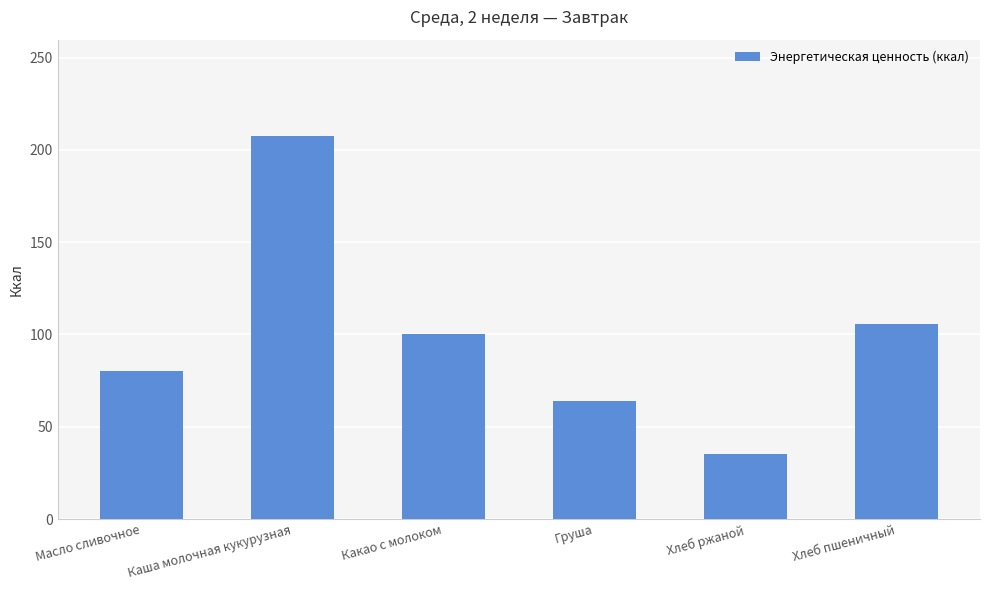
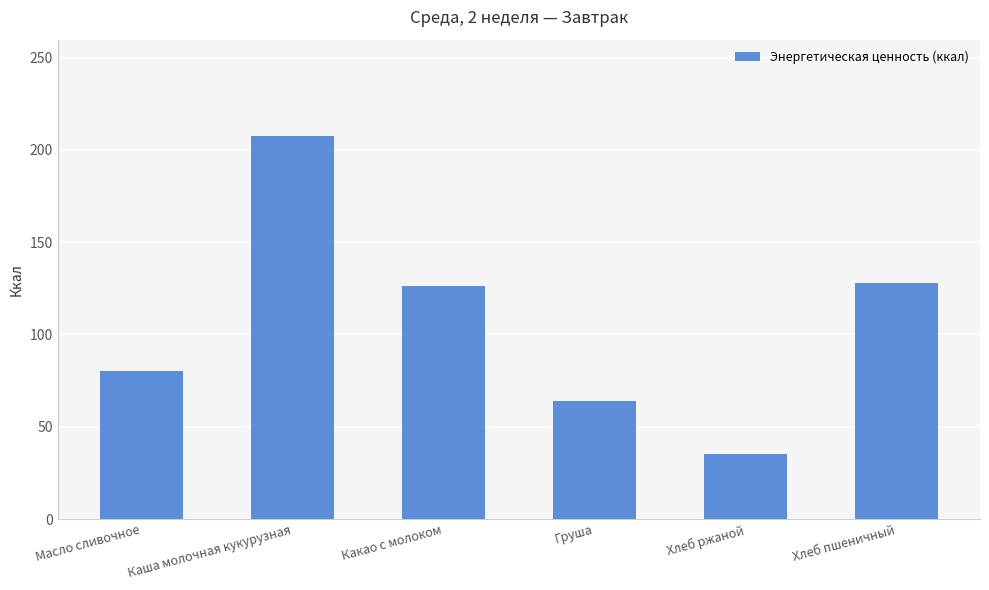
Какао с молоком: 100 -> 126
Хлеб пшеничный: 106 -> 128
